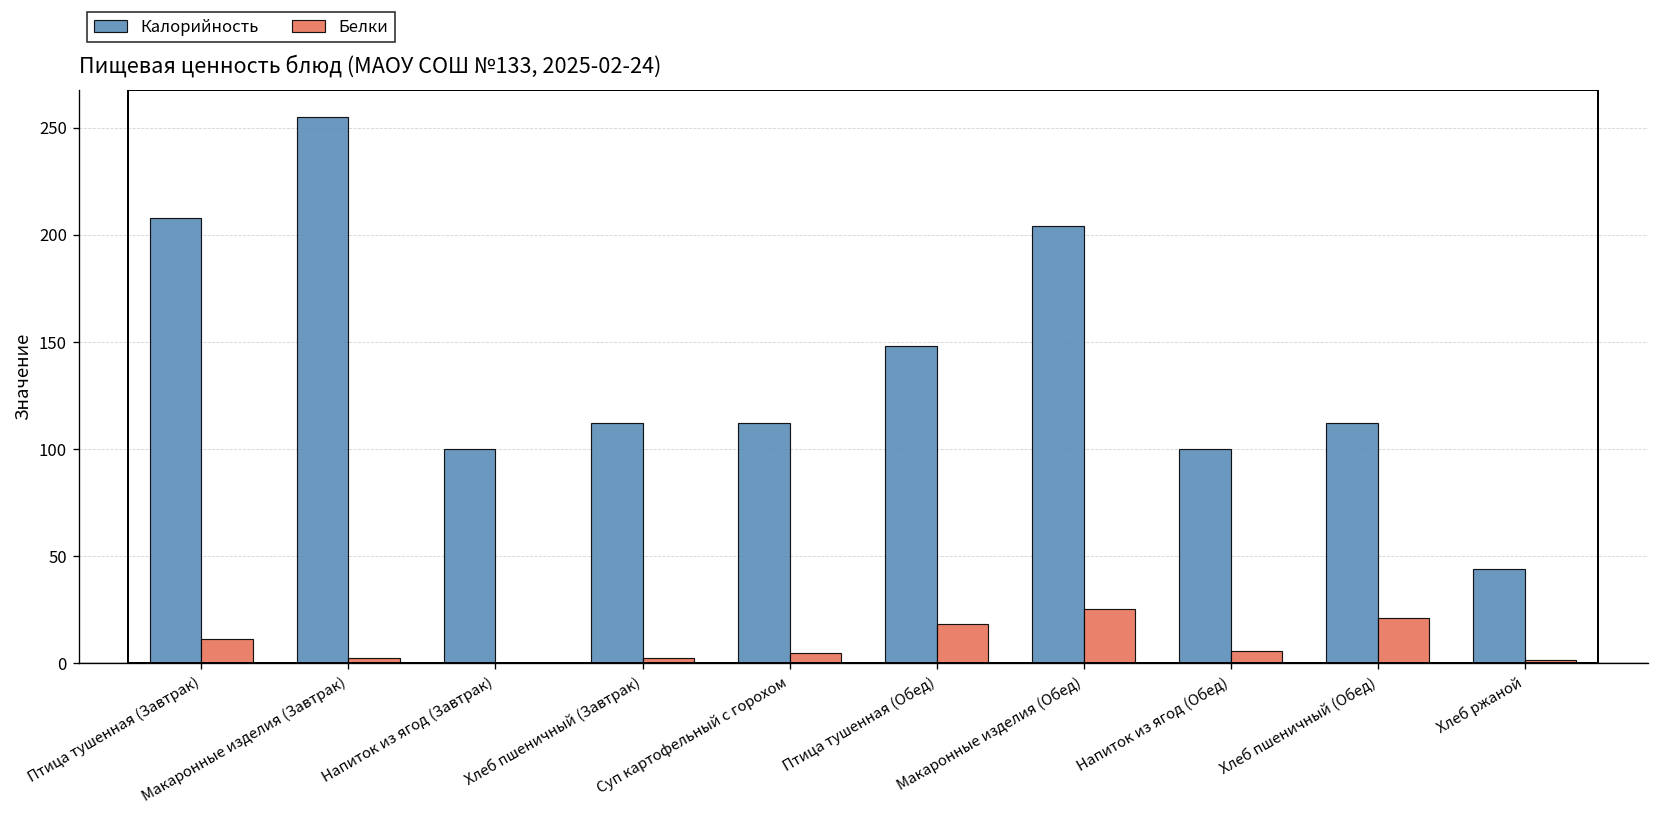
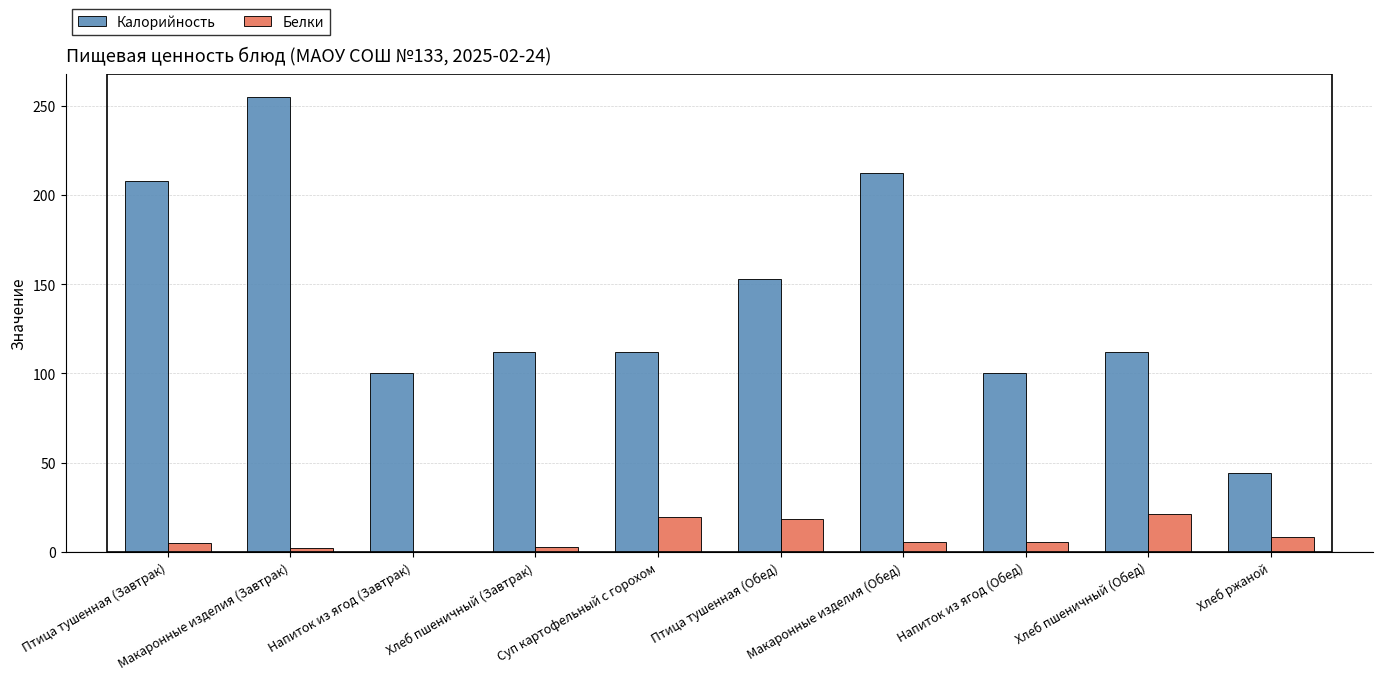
Белки, Птица тушенная (Завтрак): 11 -> 5
Белки, Суп картофельный с горохом: 5 -> 20
Калорийность, Птица тушенная (Обед): 148 -> 153
Калорийность, Макаронные изделия (Обед): 204 -> 212
Белки, Макаронные изделия (Обед): 25 -> 6
Белки, Хлеб ржаной: 2 -> 8
